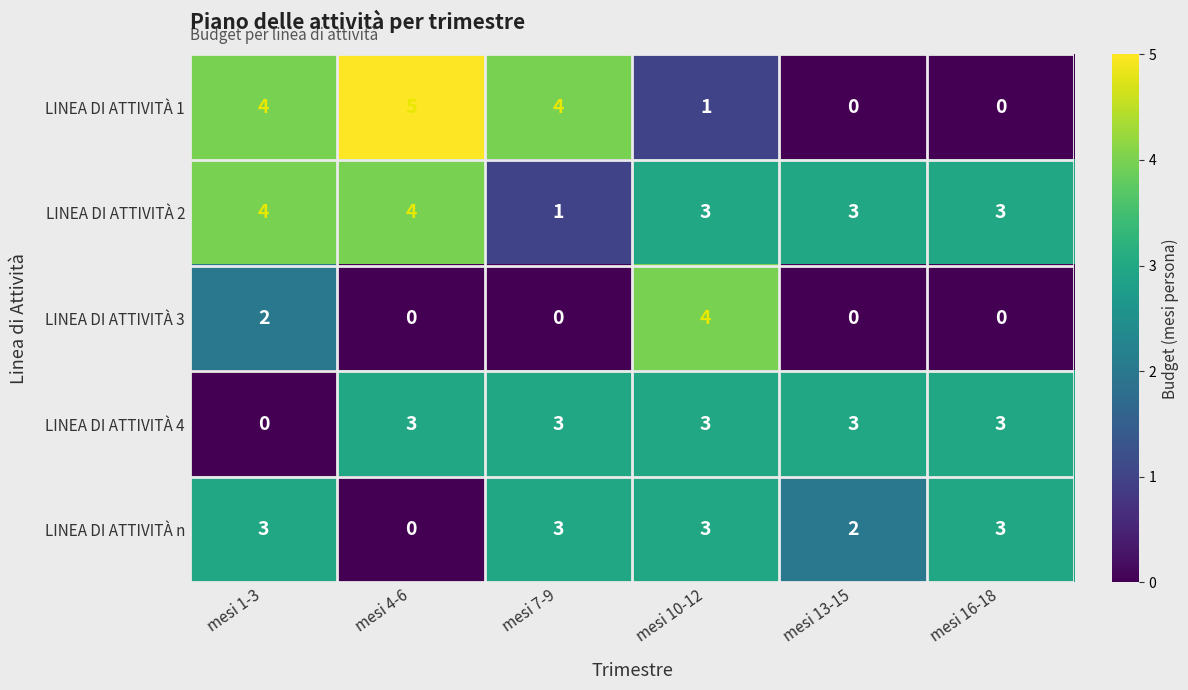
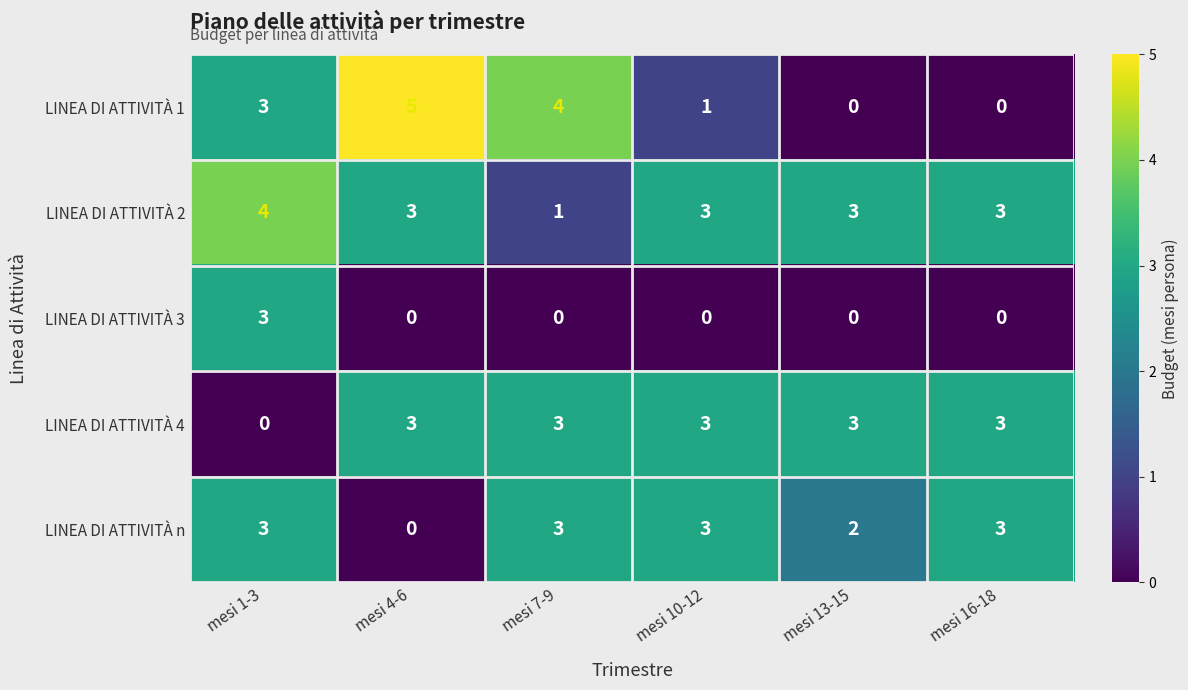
LINEA DI ATTIVITÀ 1, mesi 1-3: 4 -> 3
LINEA DI ATTIVITÀ 2, mesi 4-6: 4 -> 3
LINEA DI ATTIVITÀ 3, mesi 1-3: 2 -> 3
LINEA DI ATTIVITÀ 3, mesi 10-12: 4 -> 0
